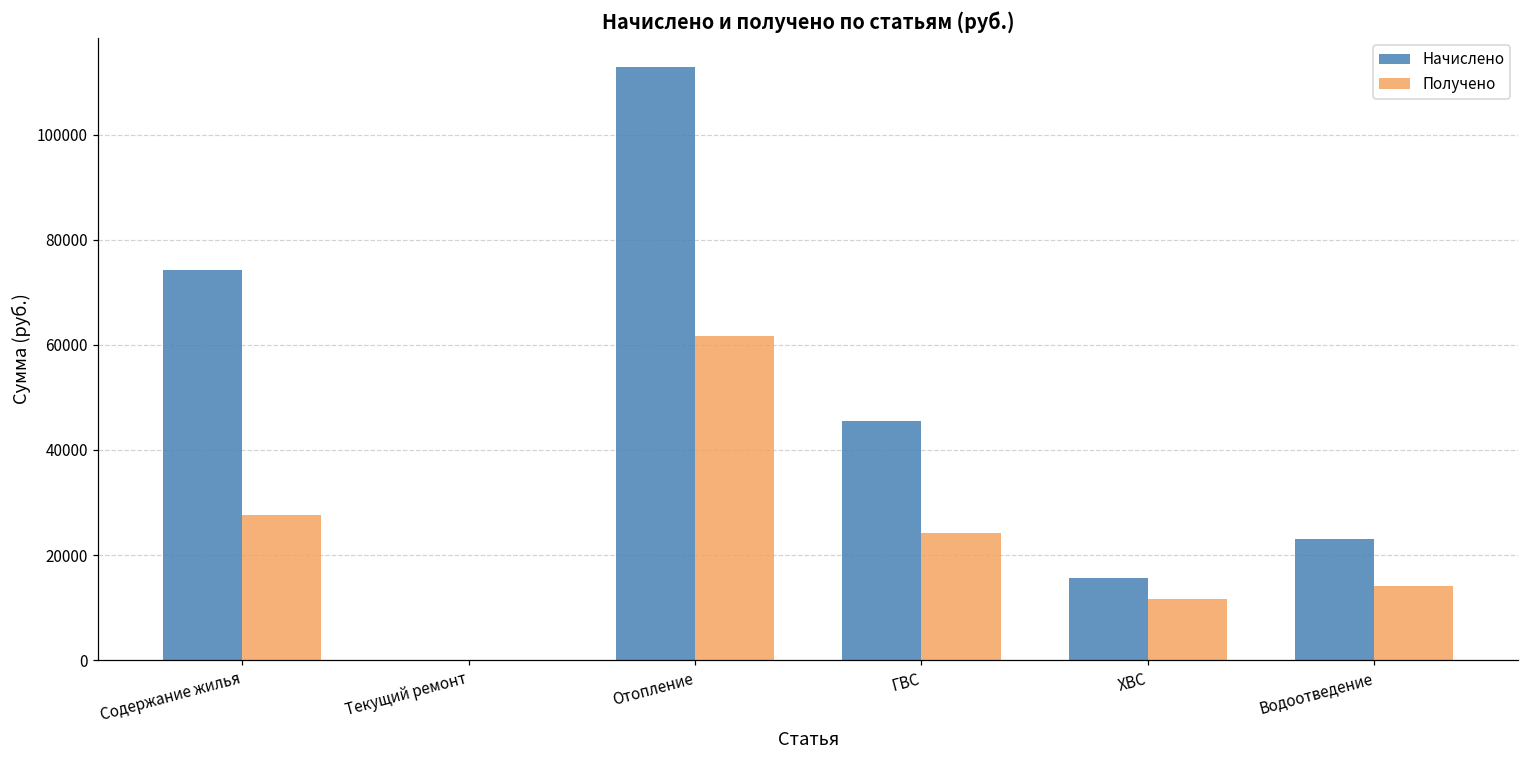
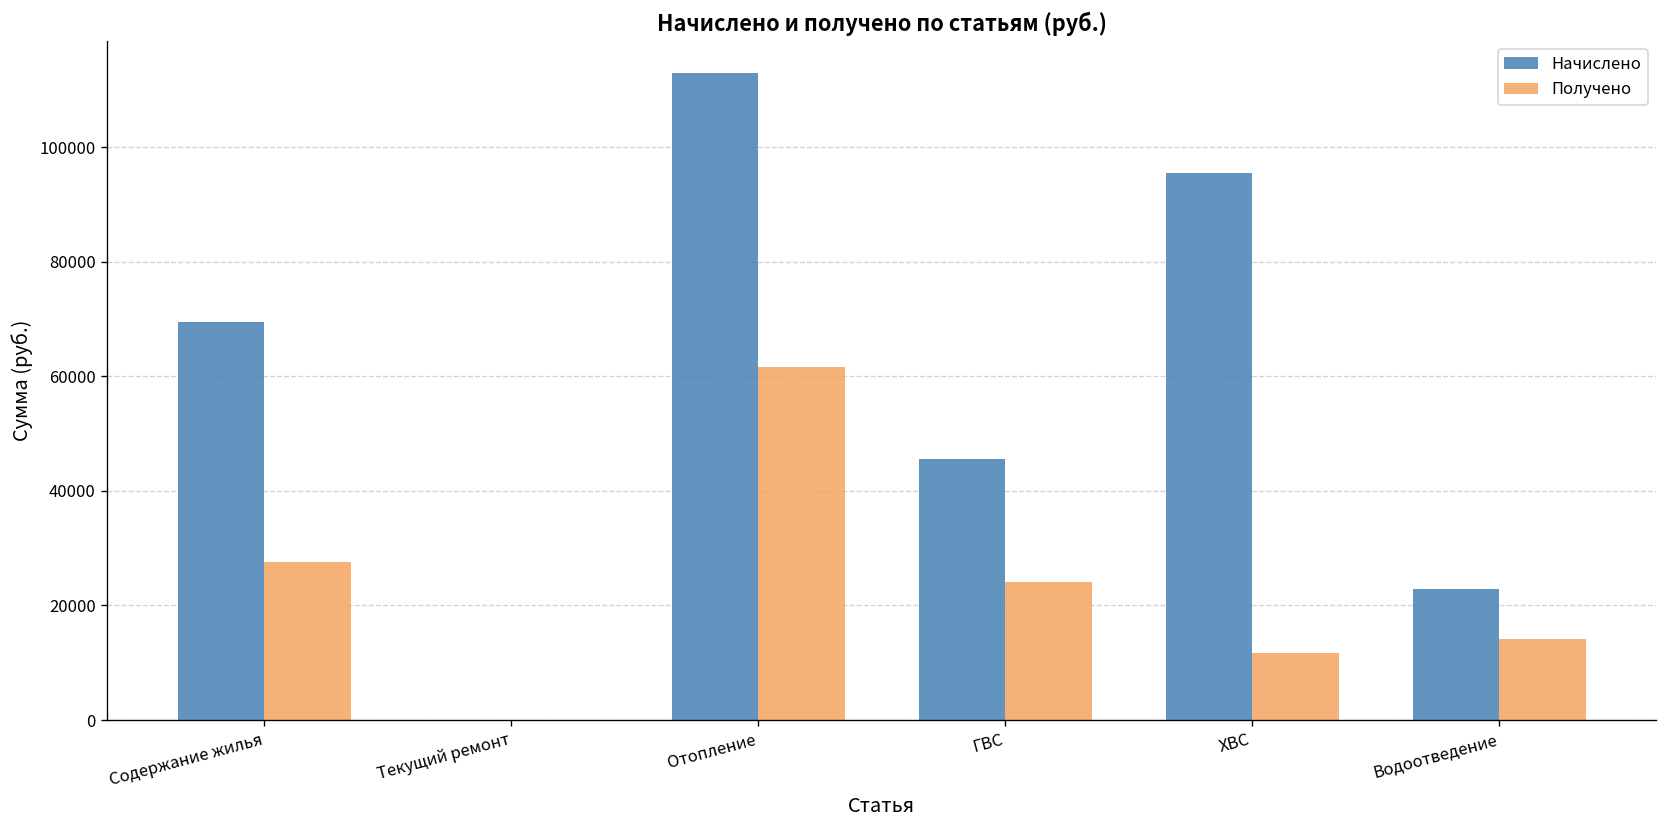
Начислено, Содержание жилья: 74000 -> 69000
Начислено, ХВС: 16000 -> 95000
